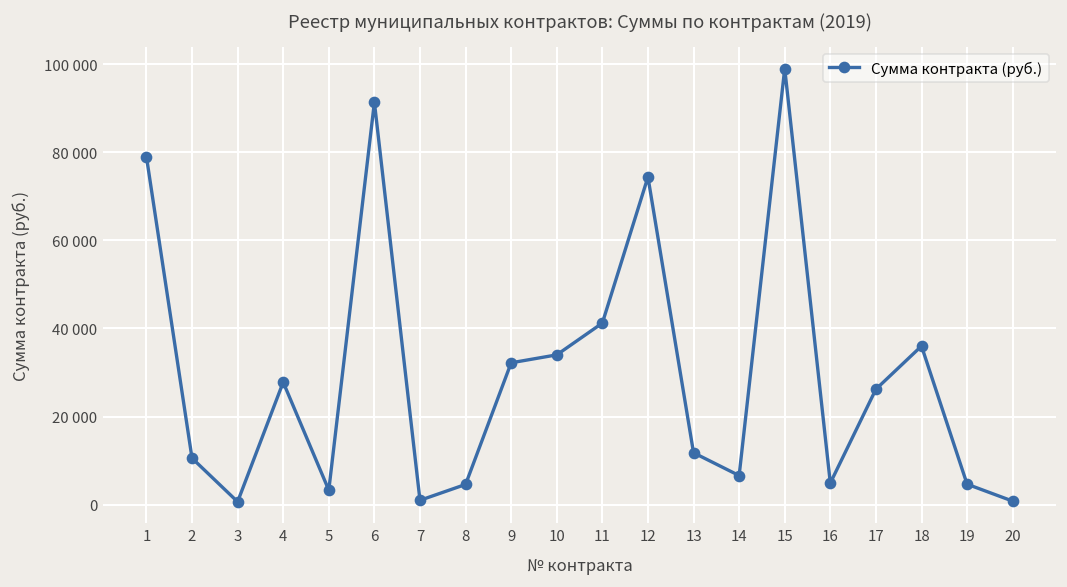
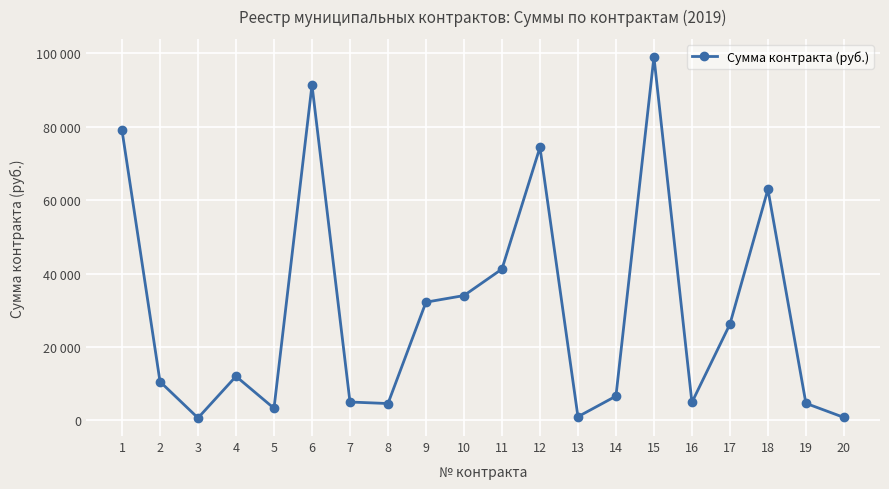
4: 28000 -> 12000
7: 1000 -> 5000
13: 12000 -> 1000
18: 36000 -> 63000
